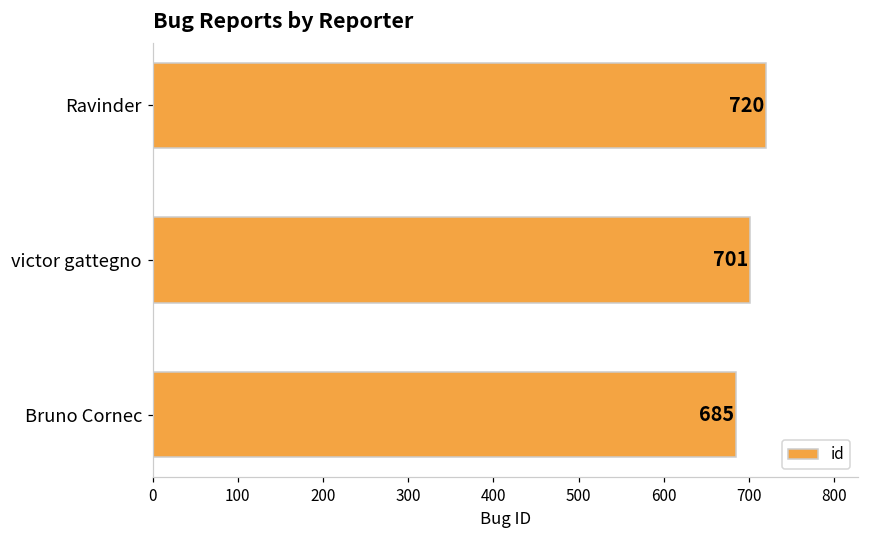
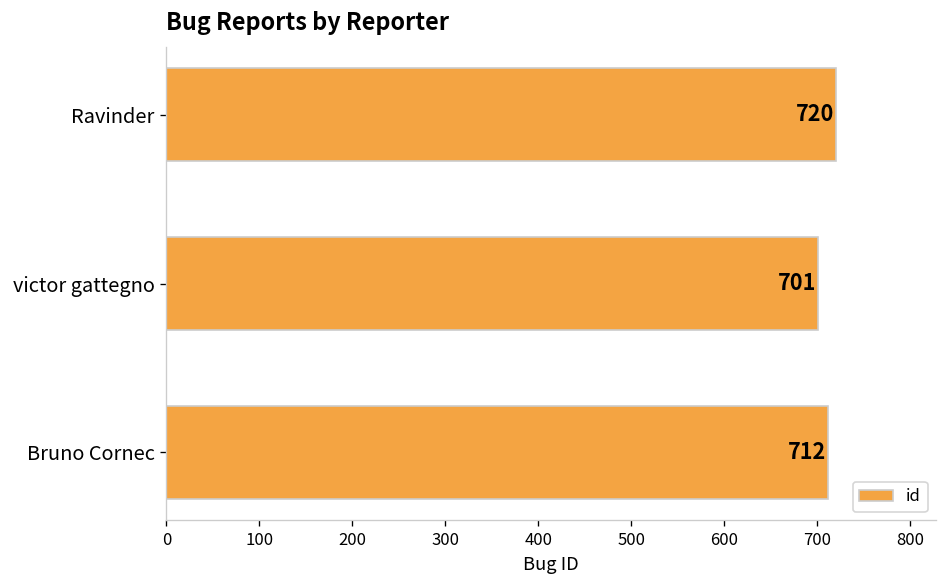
Bruno Cornec: 685 -> 712
